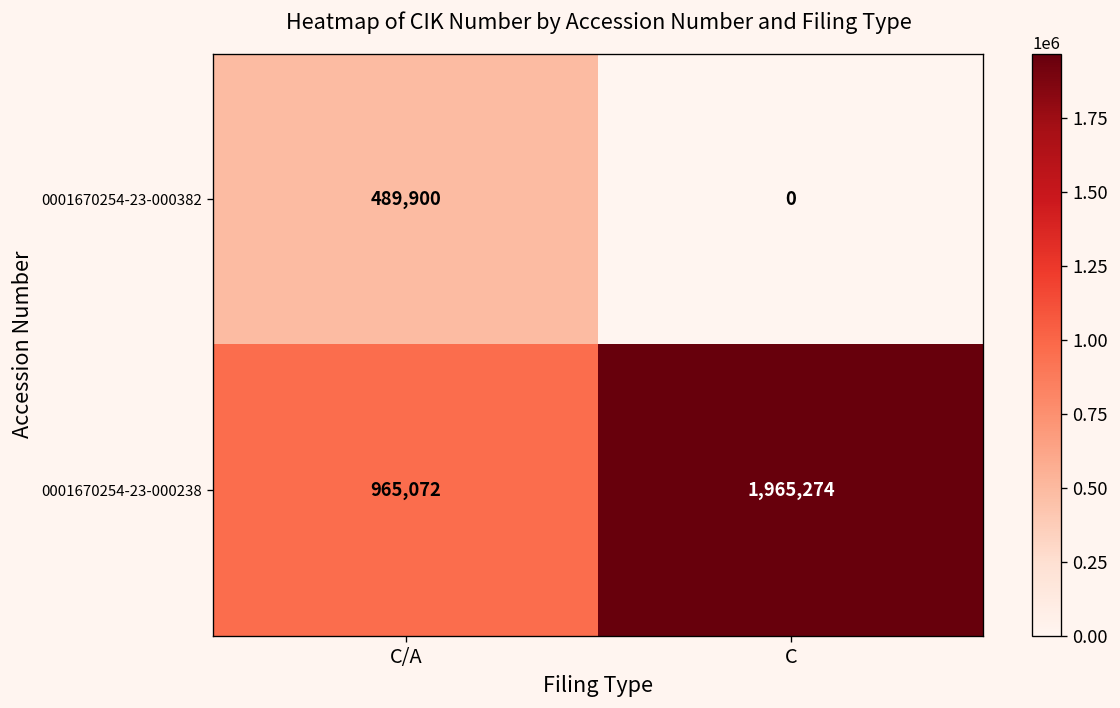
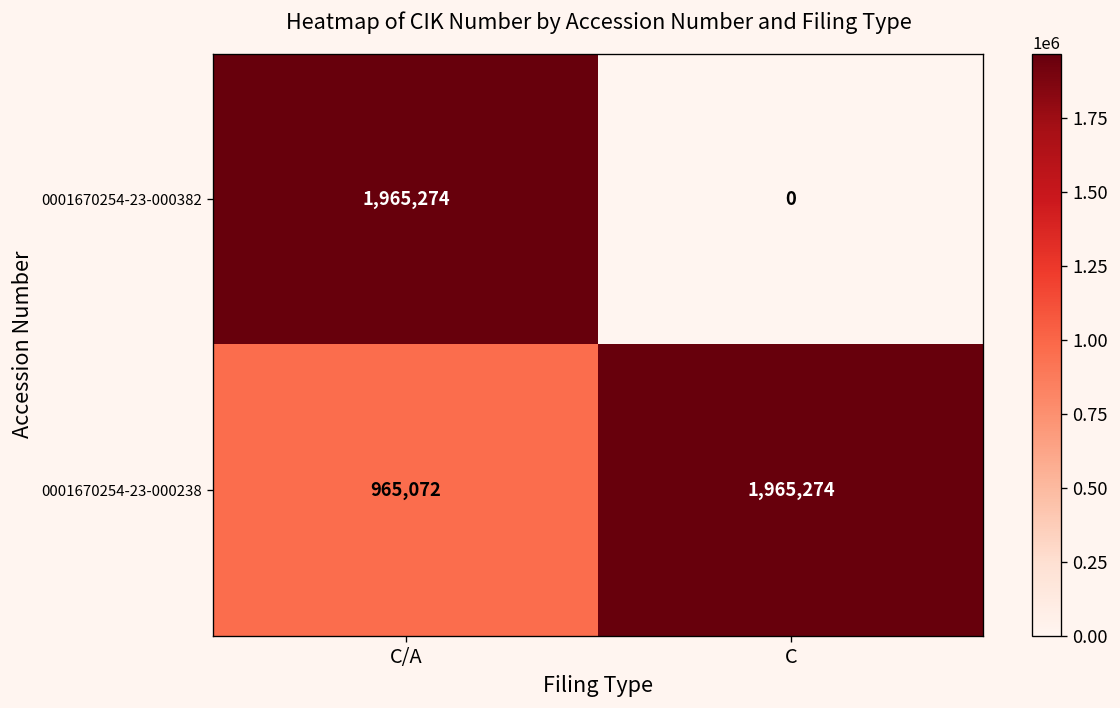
0001670254-23-000382, C/A: 489,900 -> 1,965,274
